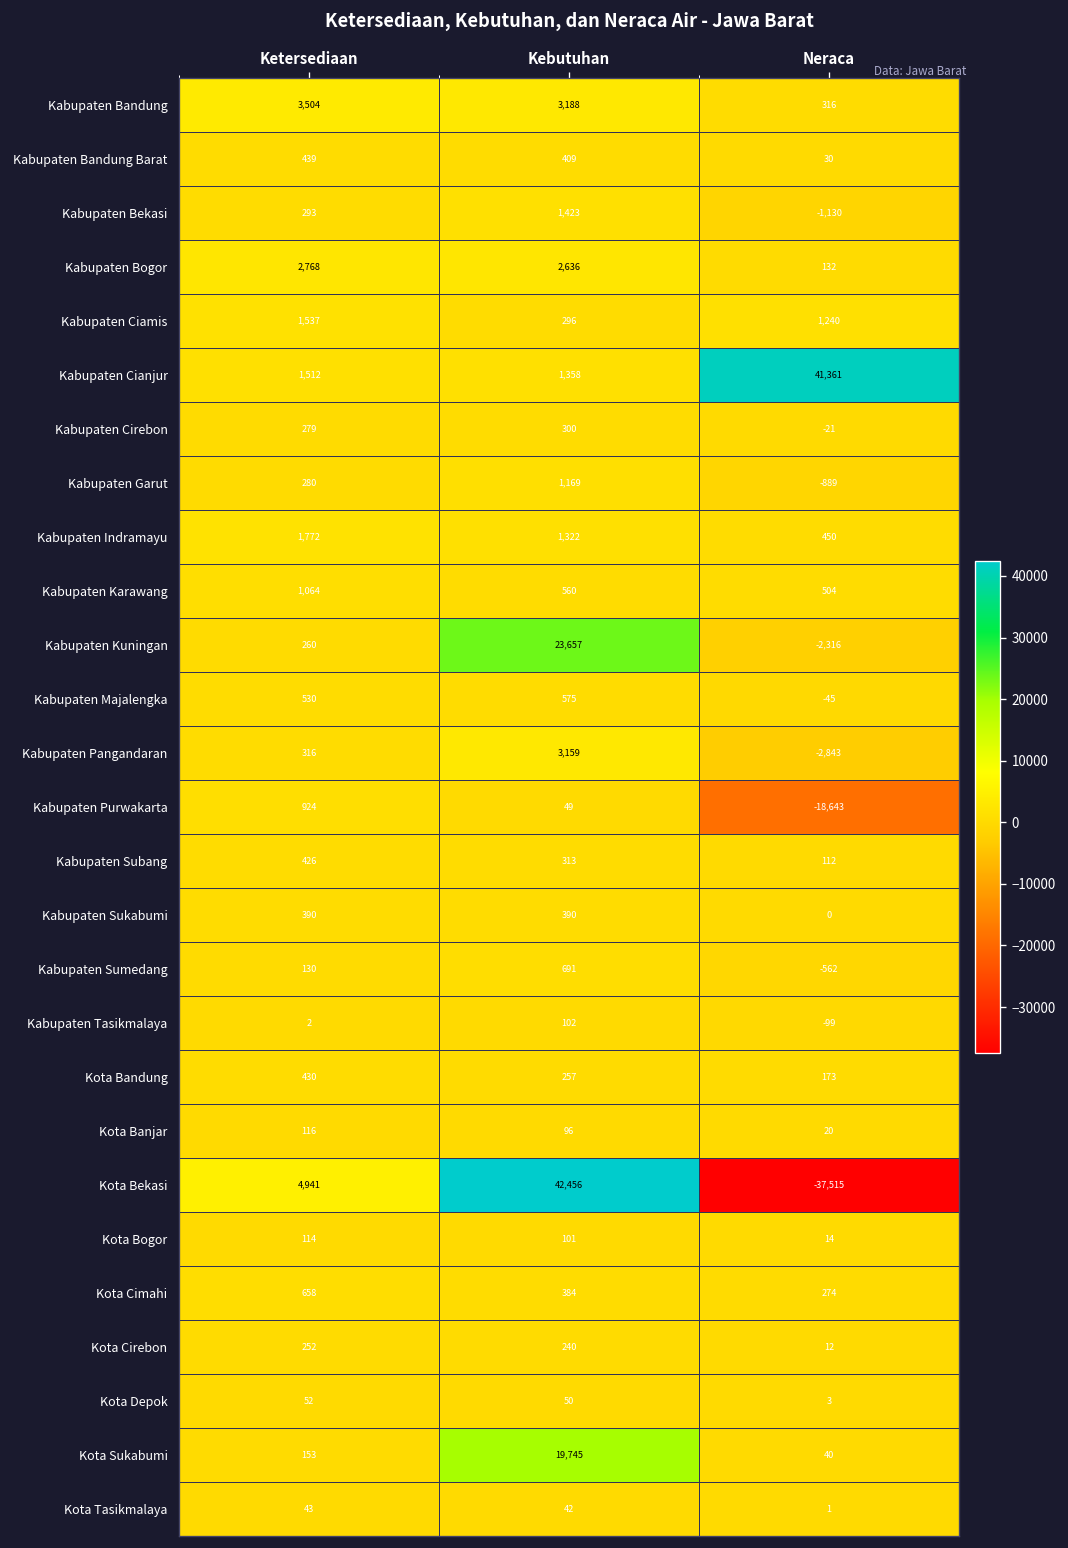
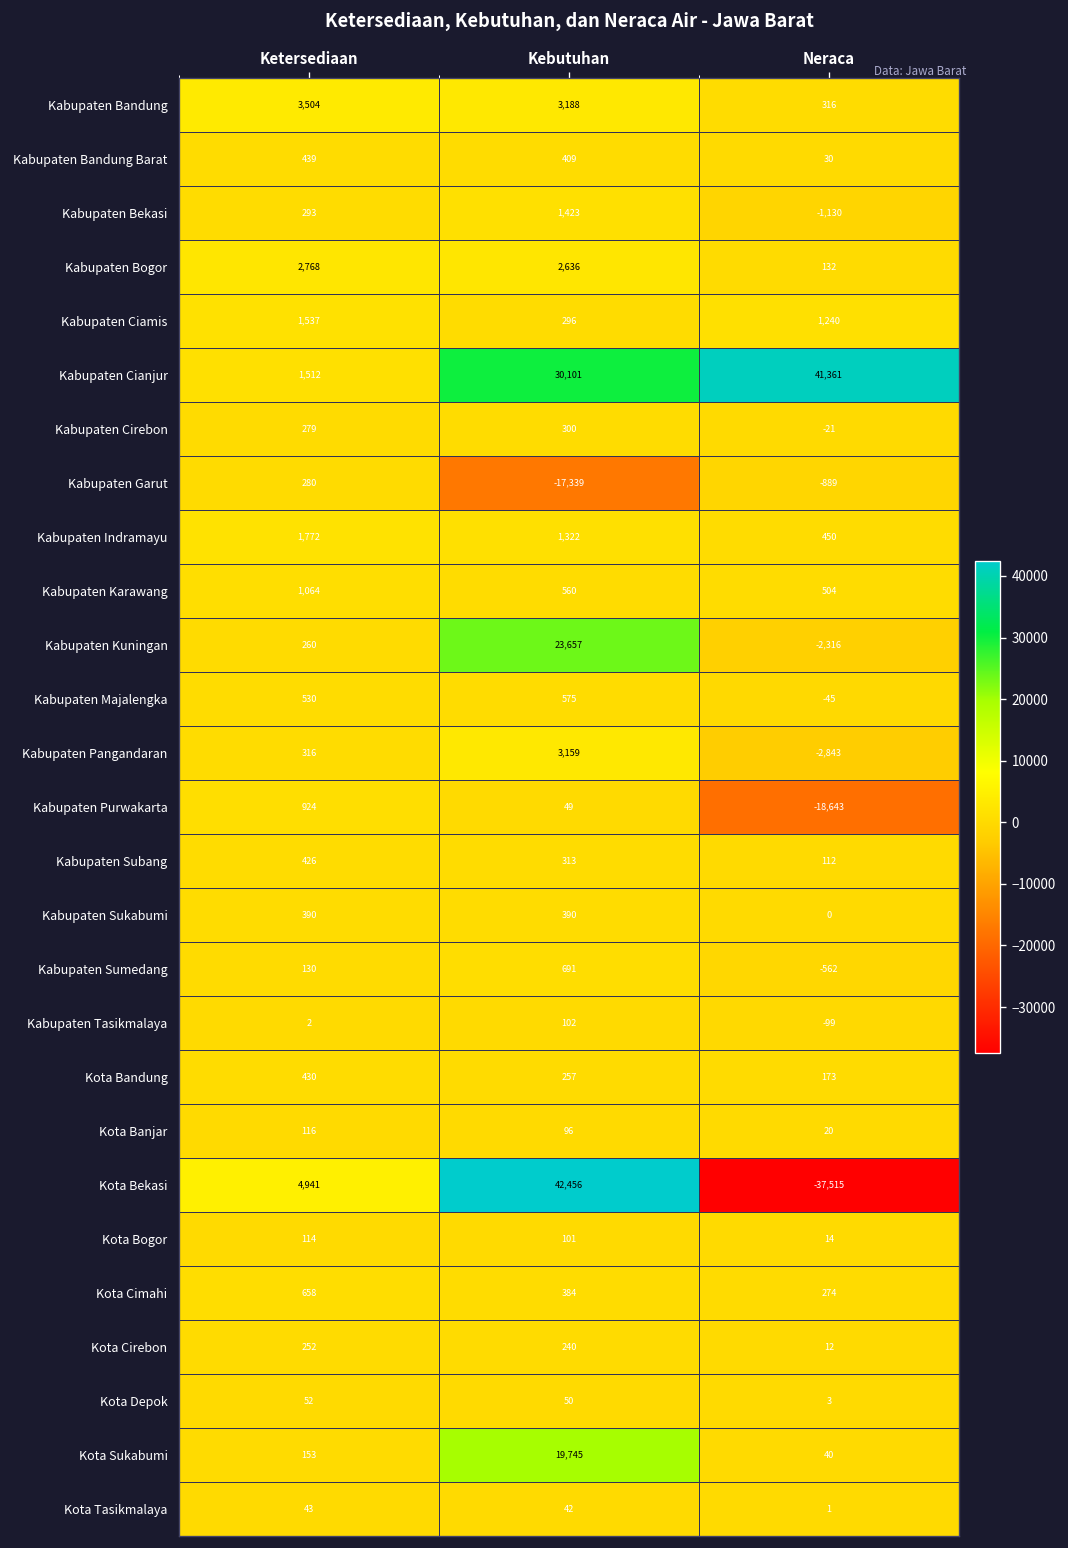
Kabupaten Cianjur, Kebutuhan: 1,358 -> 30,101
Kabupaten Garut, Kebutuhan: 1,169 -> -17,339
